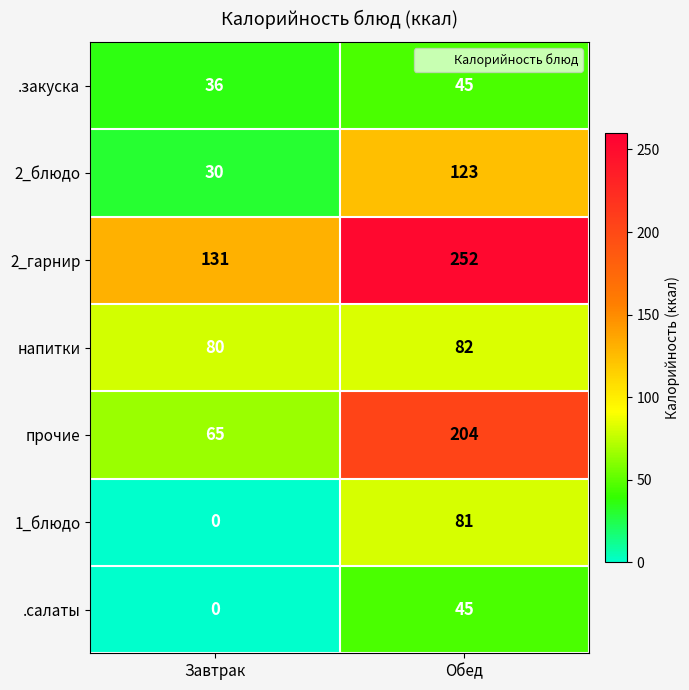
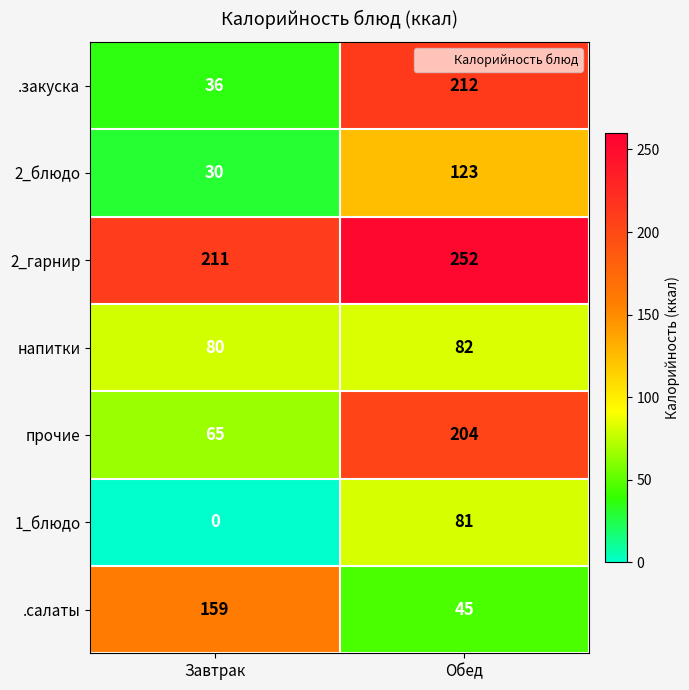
.закуска, Обед: 45 -> 212
2_гарнир, Завтрак: 131 -> 211
.салаты, Завтрак: 0 -> 159
